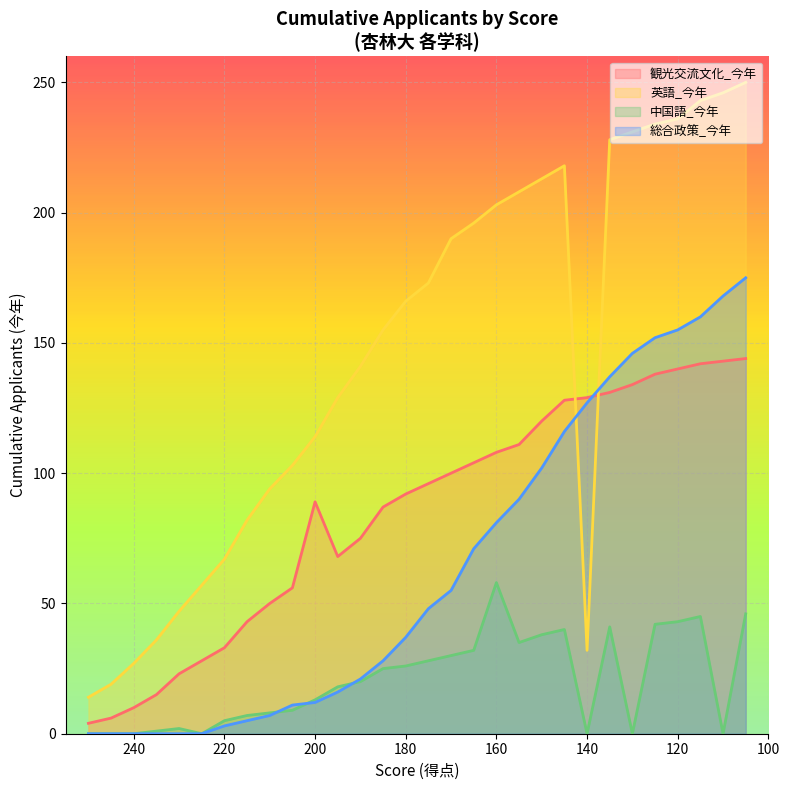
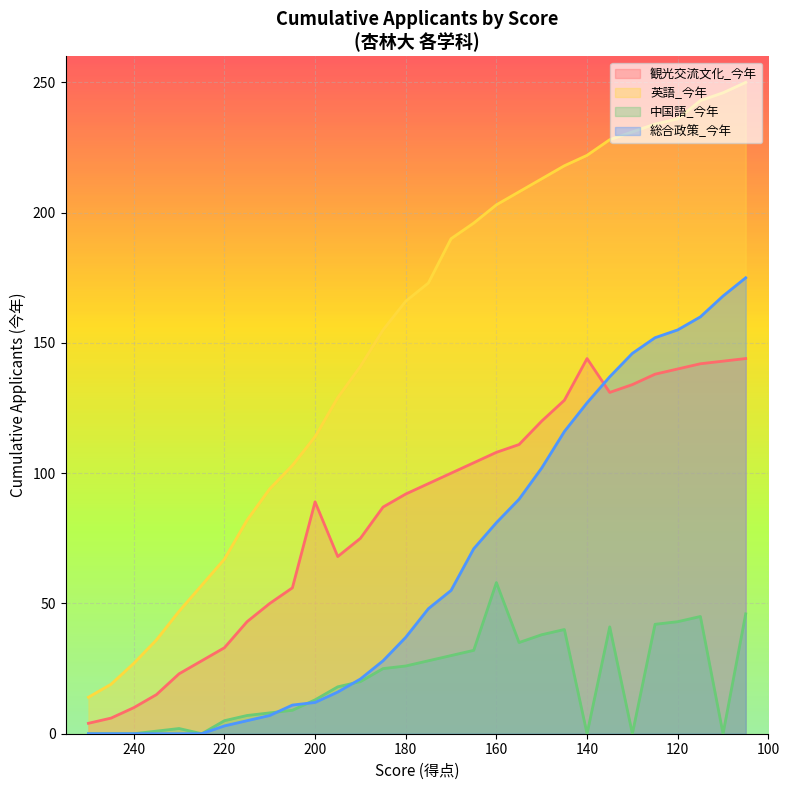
観光交流文化_今年, 140: 129 -> 144
英語_今年, 140: 32 -> 222
